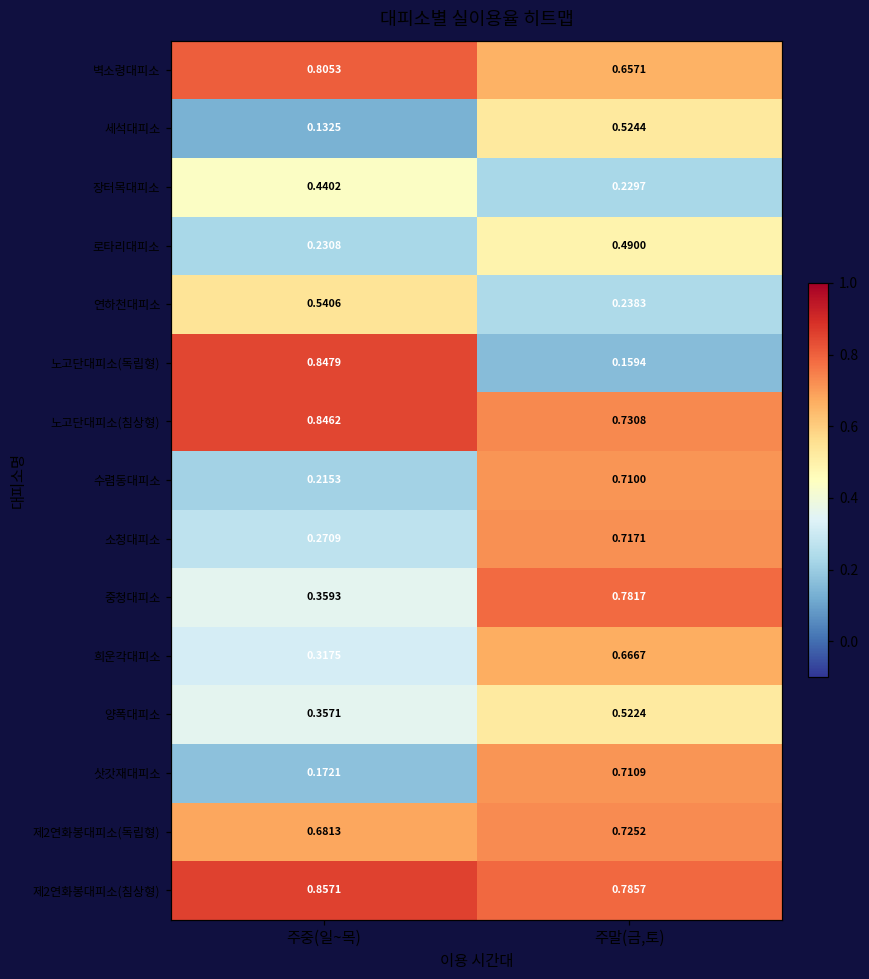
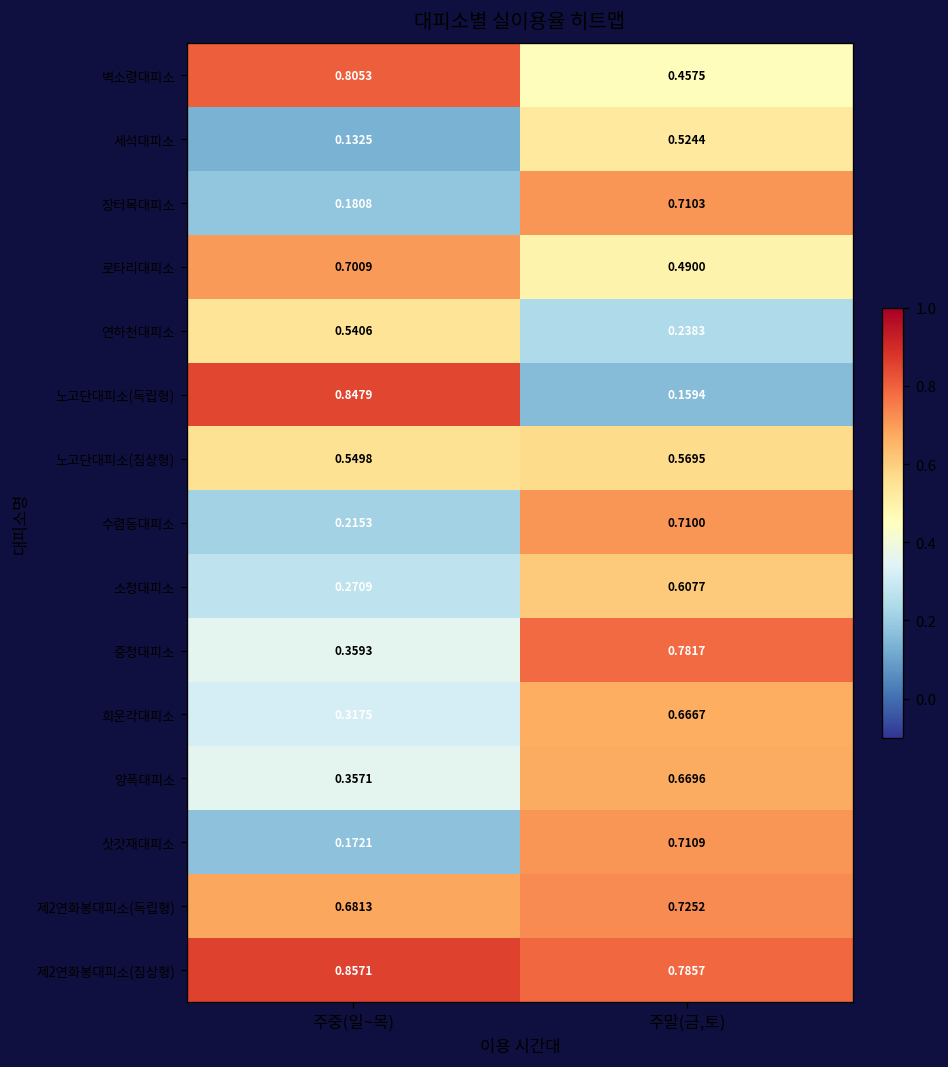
벽소령대피소, 주말(금,토): 0.6571 -> 0.4575
장터목대피소, 주중(일~목): 0.4402 -> 0.1808
장터목대피소, 주말(금,토): 0.2297 -> 0.7103
로타리대피소, 주중(일~목): 0.2308 -> 0.7009
노고단대피소(침상형), 주중(일~목): 0.8462 -> 0.5498
노고단대피소(침상형), 주말(금,토): 0.7308 -> 0.5695
소청대피소, 주말(금,토): 0.7171 -> 0.6077
양폭대피소, 주말(금,토): 0.5224 -> 0.6696
